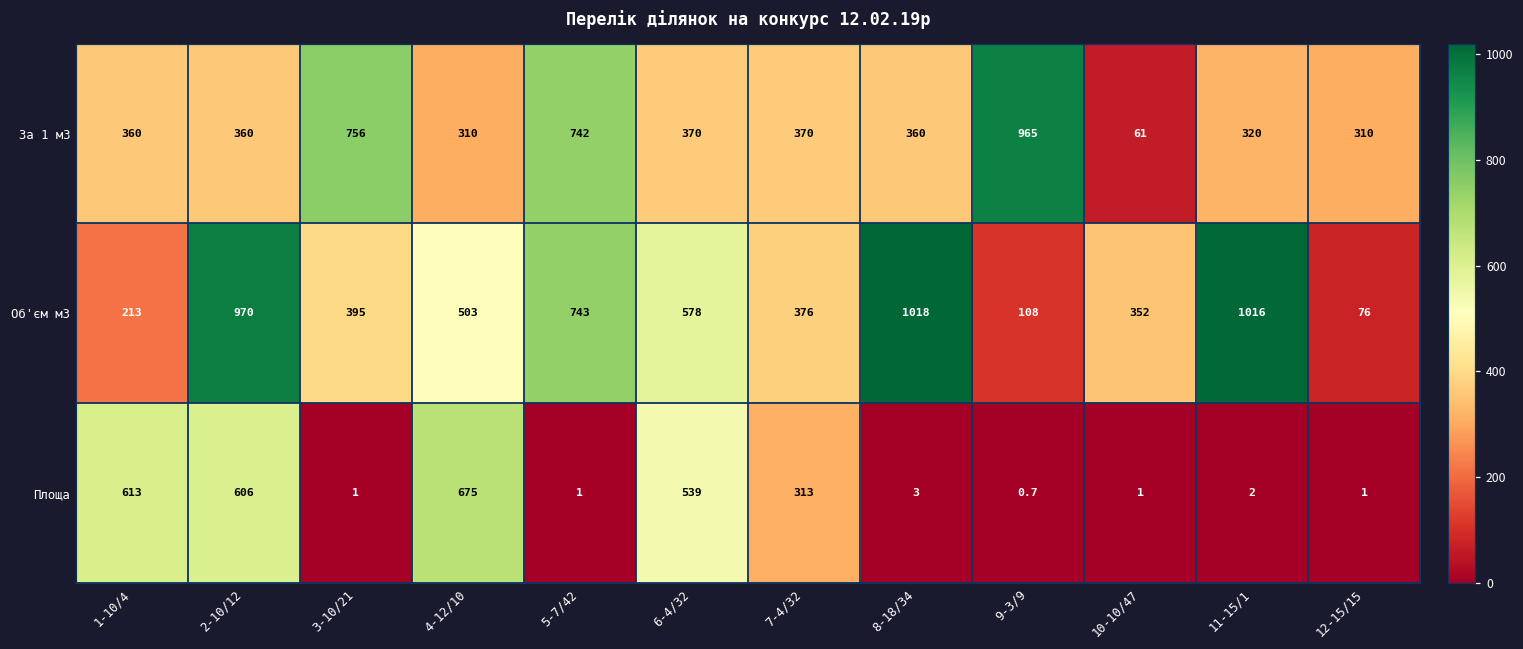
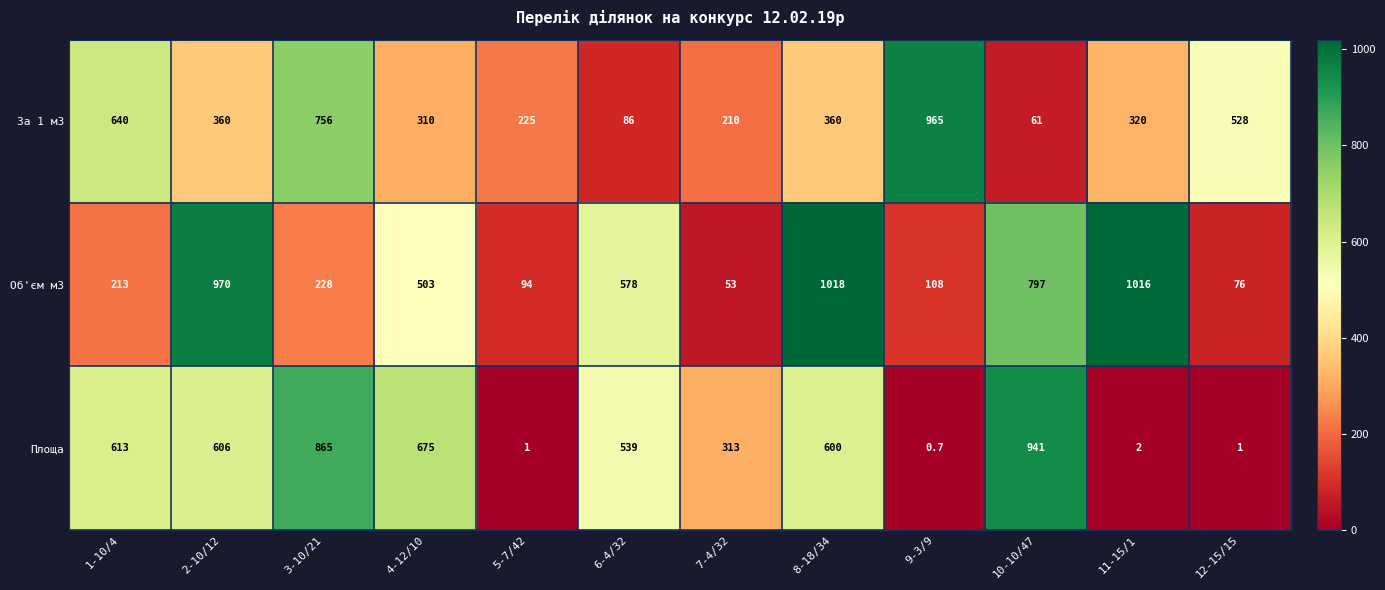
За 1 м3, 1-10/4: 360 -> 640
За 1 м3, 5-7/42: 742 -> 225
За 1 м3, 6-4/32: 370 -> 86
За 1 м3, 7-4/32: 370 -> 210
За 1 м3, 12-15/15: 310 -> 528
Об'єм м3, 3-10/21: 395 -> 228
Об'єм м3, 5-7/42: 743 -> 94
Об'єм м3, 7-4/32: 376 -> 53
Об'єм м3, 10-10/47: 352 -> 797
Площа, 3-10/21: 1 -> 865
Площа, 8-18/34: 3 -> 600
Площа, 10-10/47: 1 -> 941
